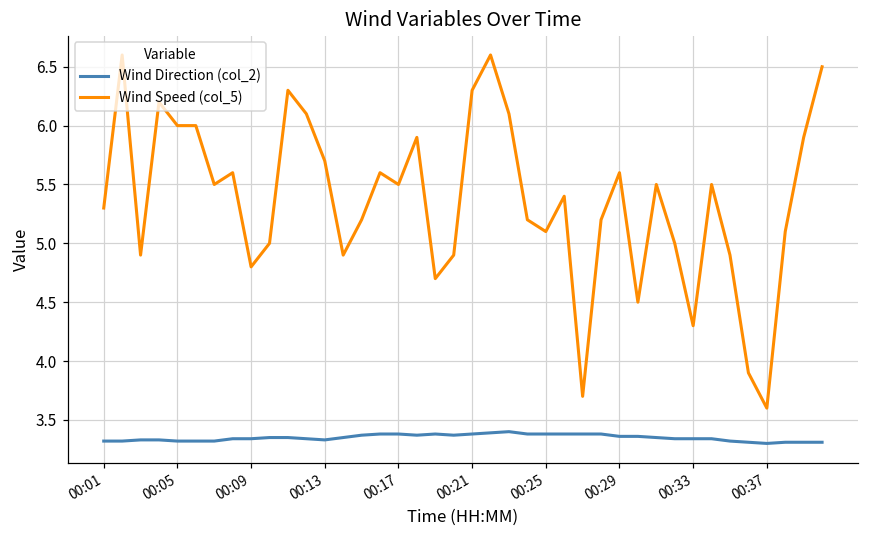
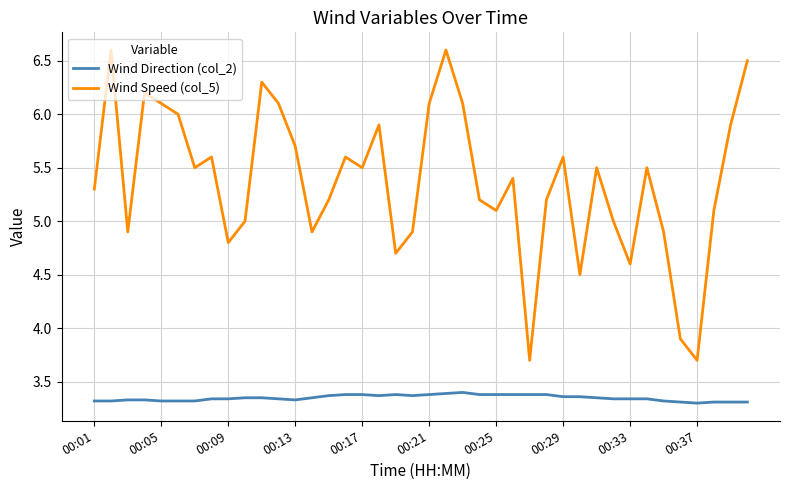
Wind Speed (col_5), 00:05: 6.0 -> 6.1
Wind Speed (col_5), 00:21: 6.3 -> 6.1
Wind Speed (col_5), 00:33: 4.3 -> 4.6
Wind Speed (col_5), 00:37: 3.6 -> 3.7
